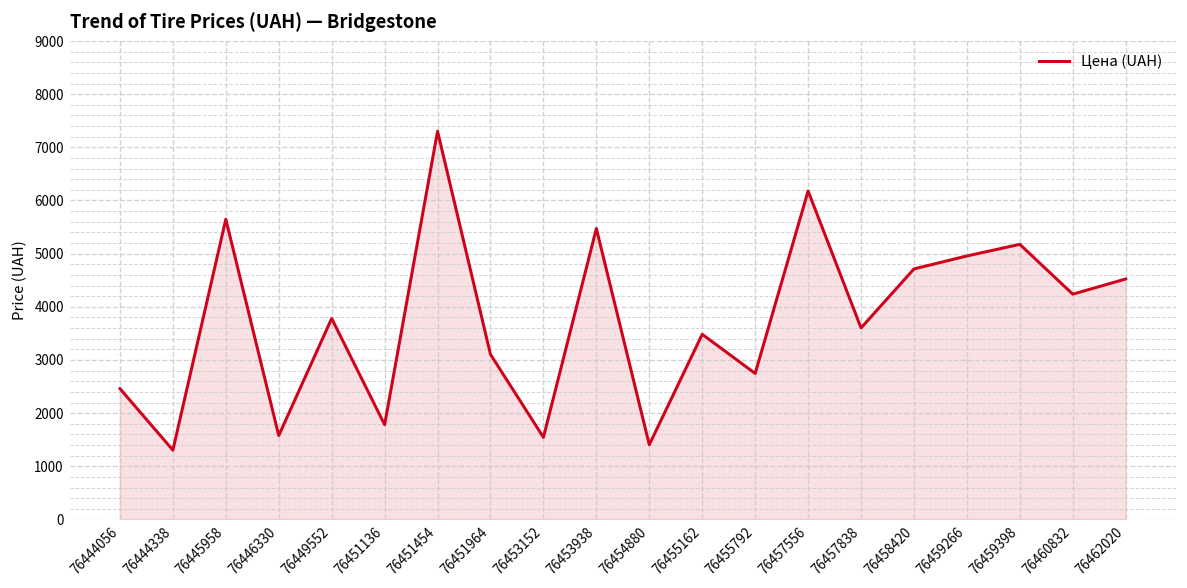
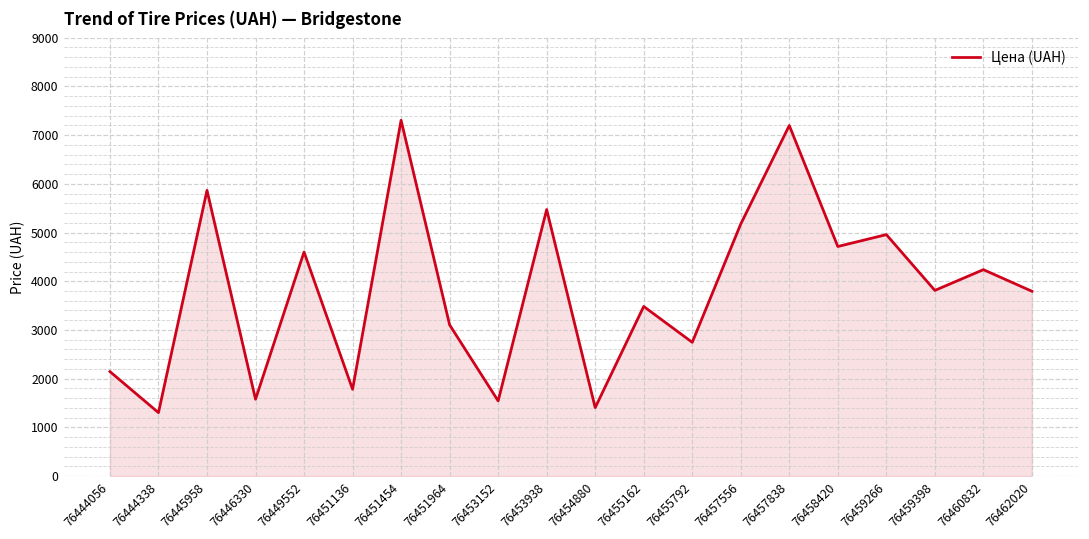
76444056: 2500 -> 2100
76445958: 5600 -> 5900
76449552: 3800 -> 4600
76457556: 6200 -> 5200
76457838: 3600 -> 7200
76459398: 5200 -> 3800
76462020: 4500 -> 3800
